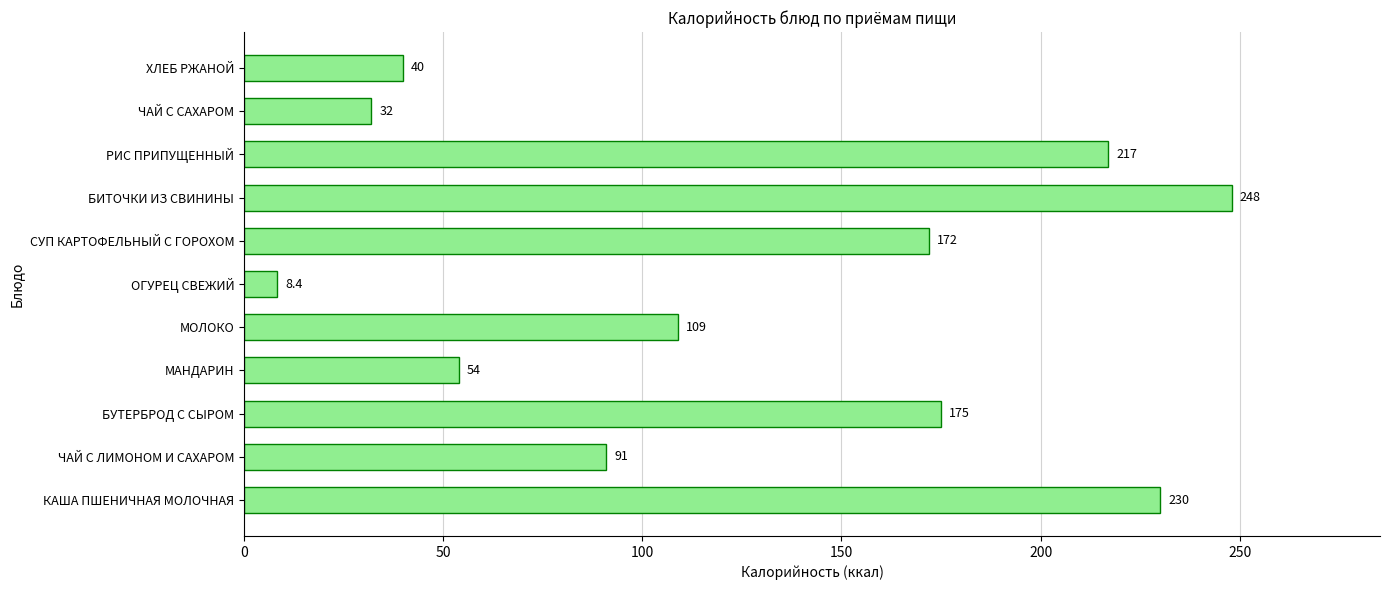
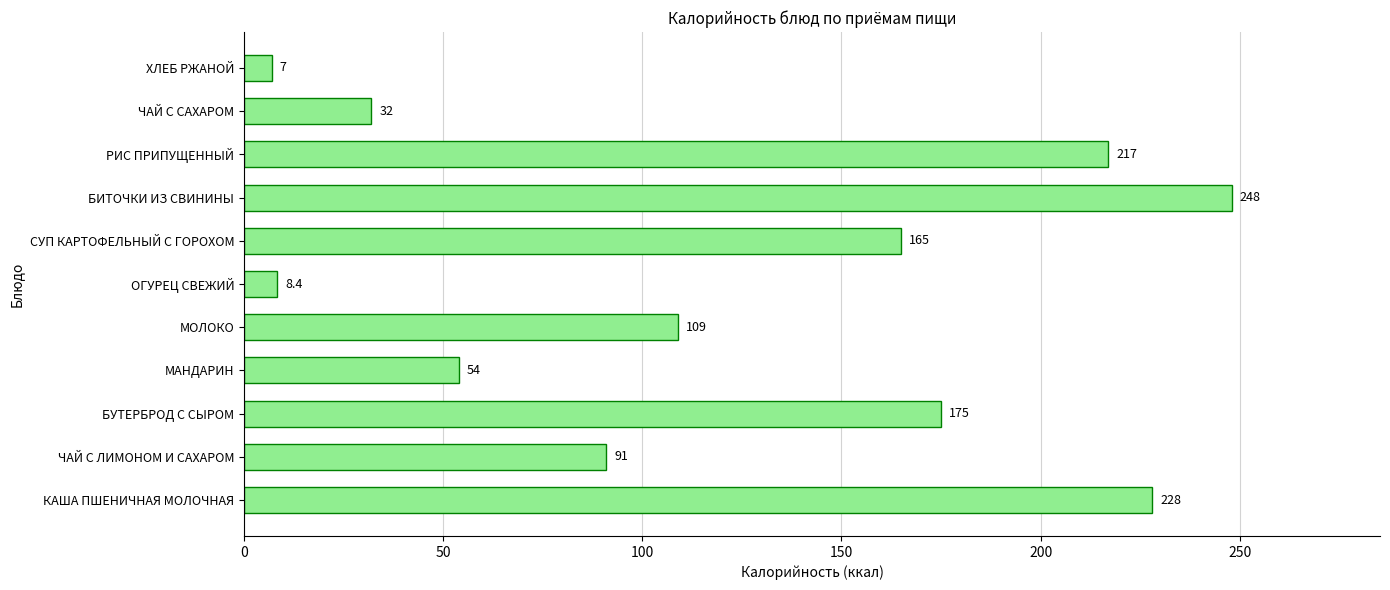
ХЛЕБ РЖАНОЙ: 40 -> 7
СУП КАРТОФЕЛЬНЫЙ С ГОРОХОМ: 172 -> 165
КАША ПШЕНИЧНАЯ МОЛОЧНАЯ: 230 -> 228
